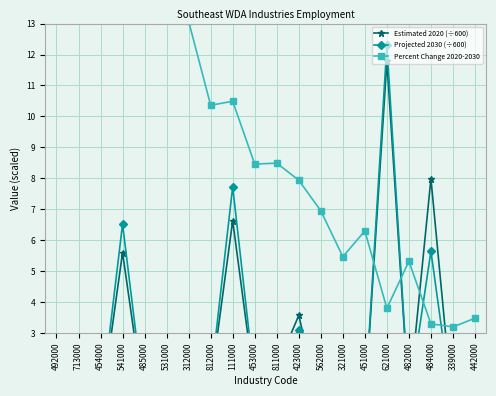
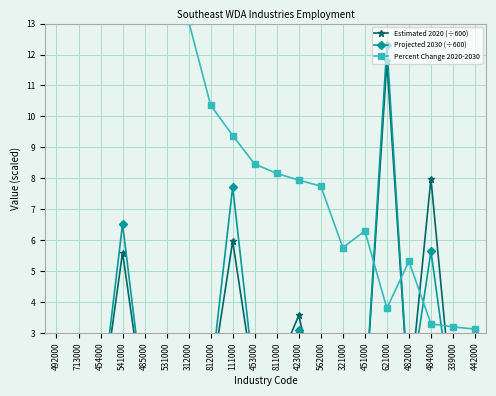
Estimated 2020 (÷600), 111000: 6.6 -> 6.0
Percent Change 2020-2030, 111000: 10.5 -> 9.4
Percent Change 2020-2030, 811000: 8.5 -> 8.2
Percent Change 2020-2030, 562000: 7.0 -> 7.8
Percent Change 2020-2030, 321000: 5.5 -> 5.8
Percent Change 2020-2030, 442000: 3.5 -> 3.1
